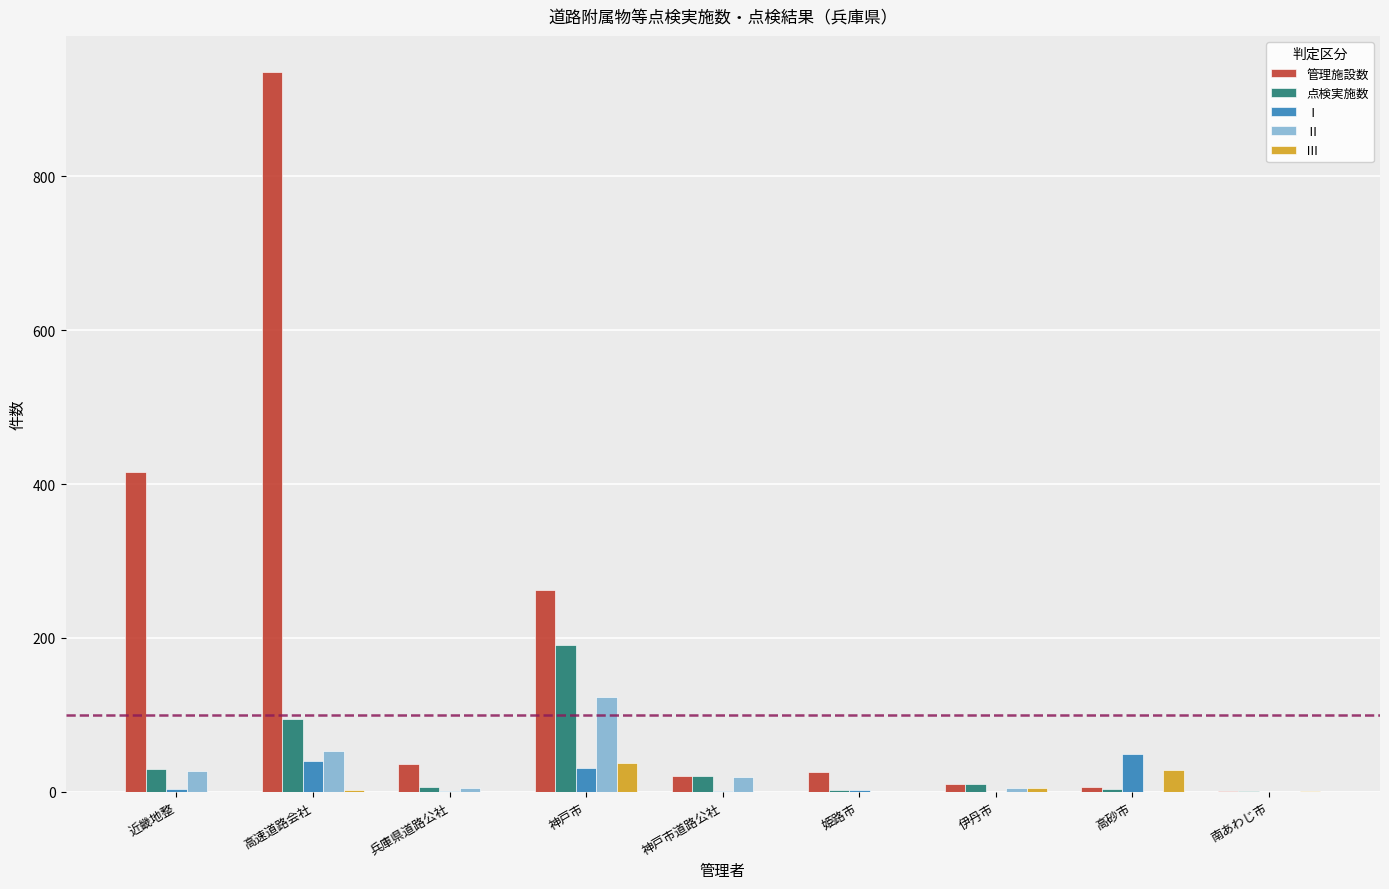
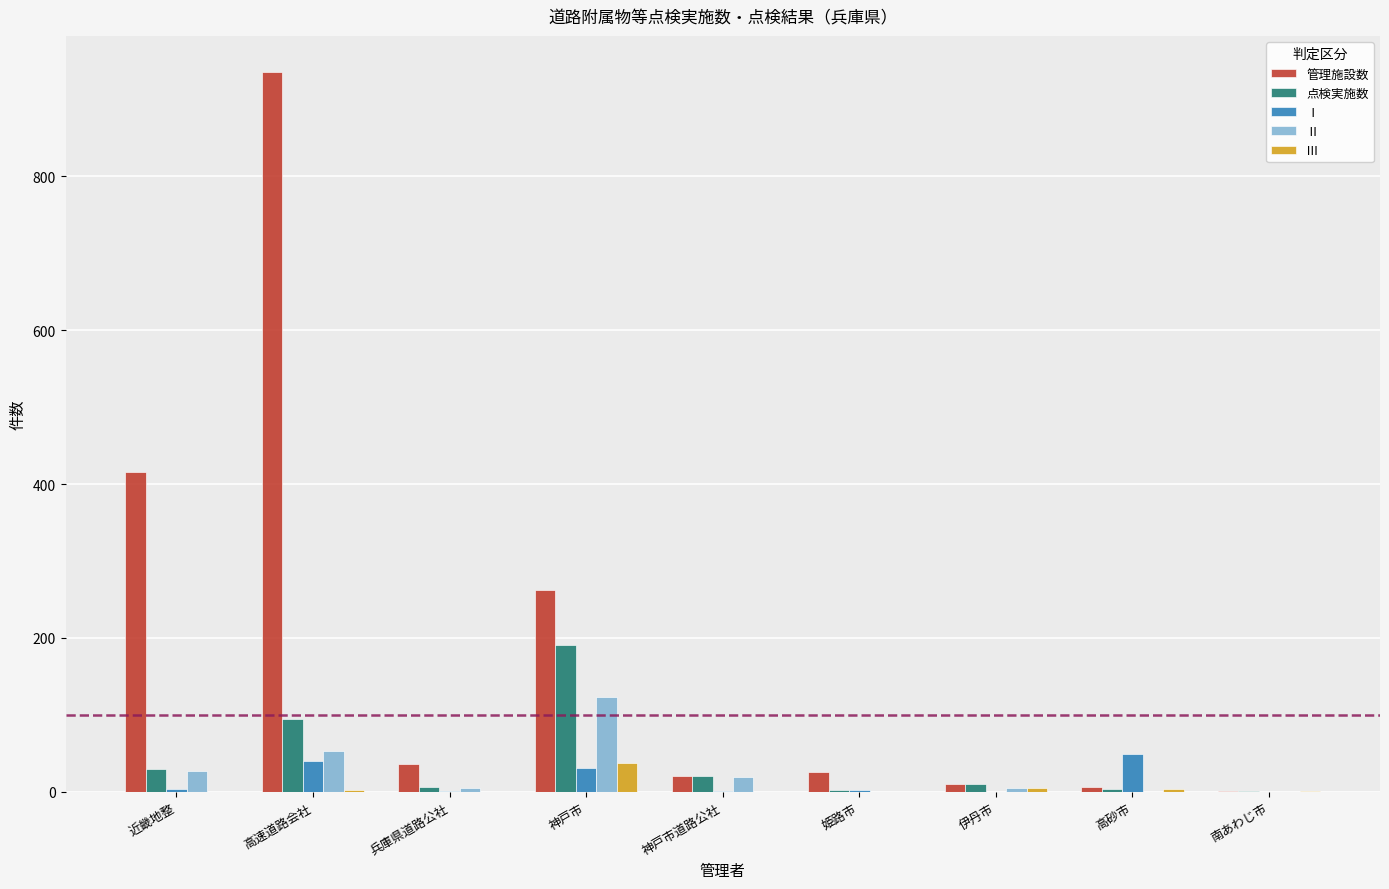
Ⅲ, 高砂市: 30 -> 0
